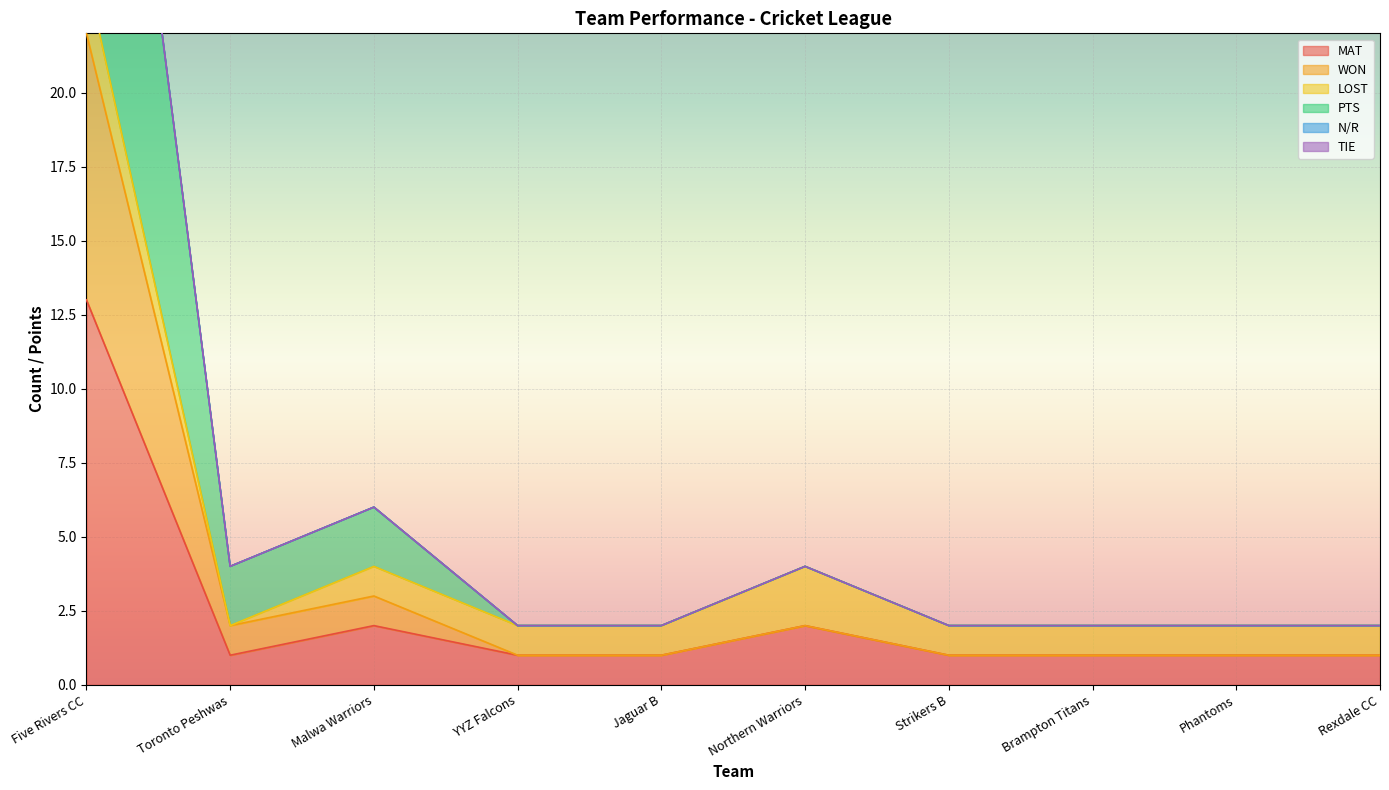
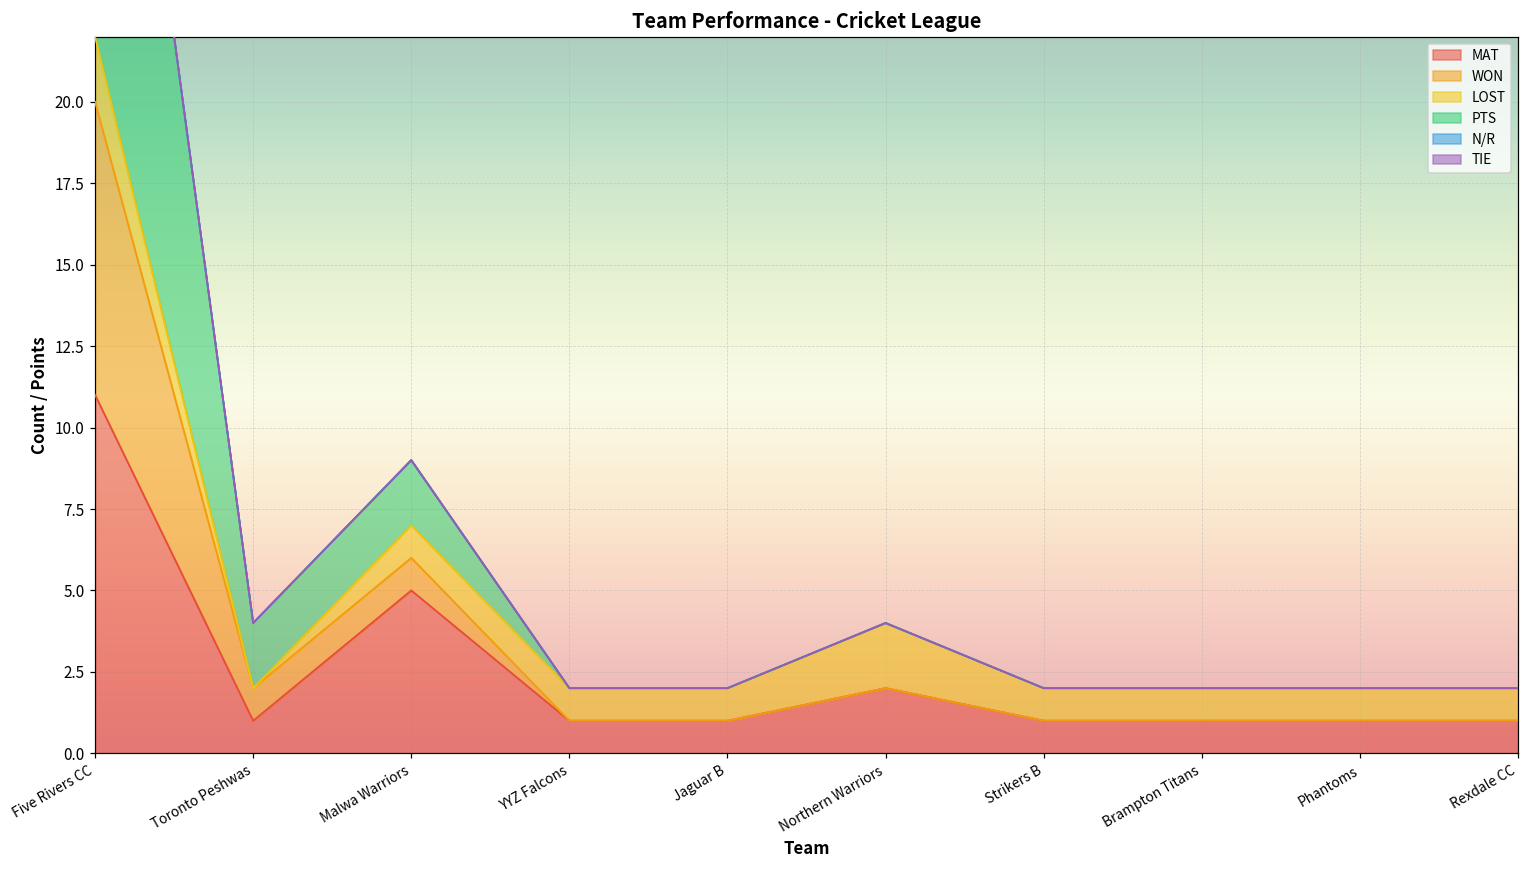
MAT, Five Rivers CC: 13 -> 11
MAT, Malwa Warriors: 2 -> 5
